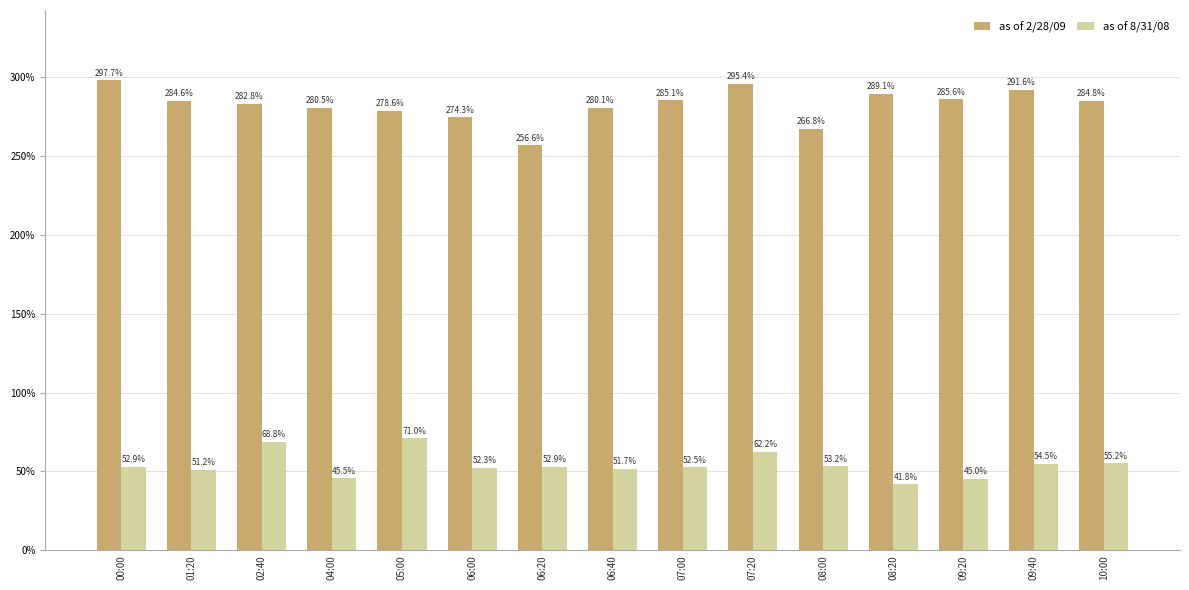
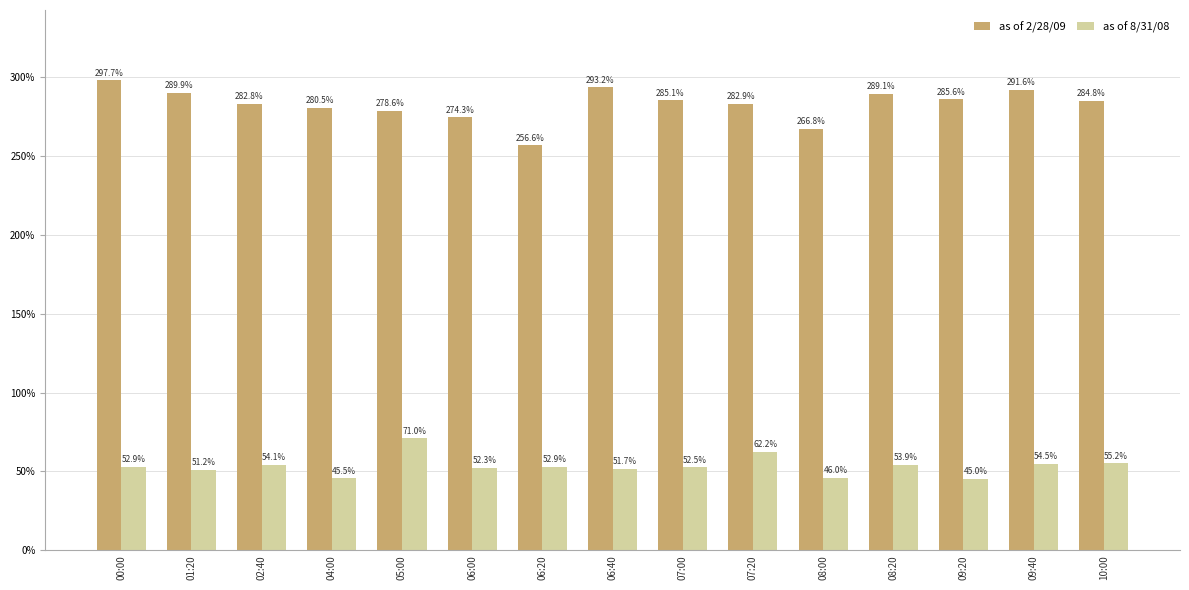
as of 2/28/09, 01:20: 284.6% -> 289.9%
as of 8/31/08, 02:40: 68.8% -> 54.1%
as of 2/28/09, 06:40: 280.1% -> 293.2%
as of 2/28/09, 07:20: 295.4% -> 282.9%
as of 8/31/08, 08:00: 53.2% -> 46.0%
as of 8/31/08, 08:20: 41.8% -> 53.9%
